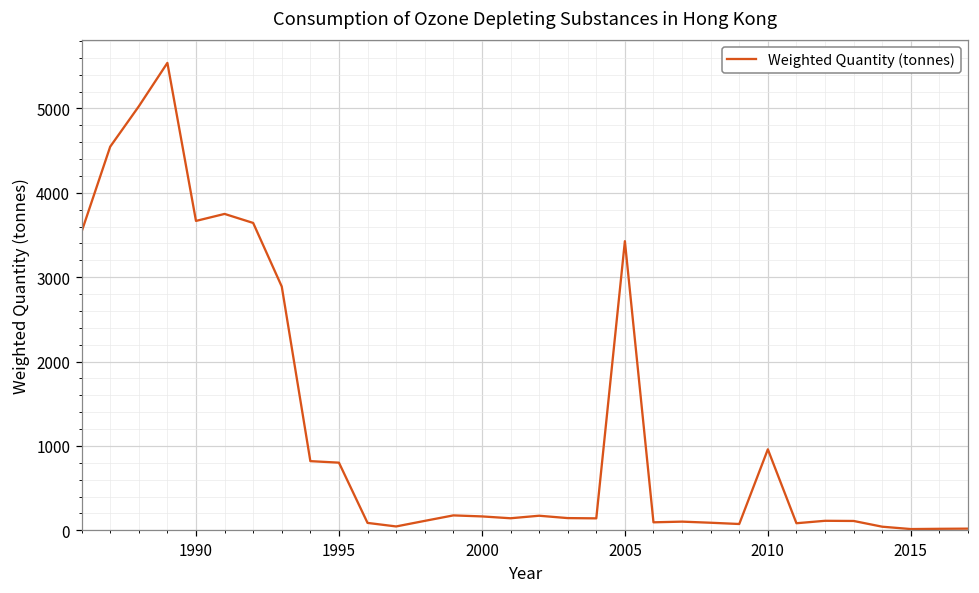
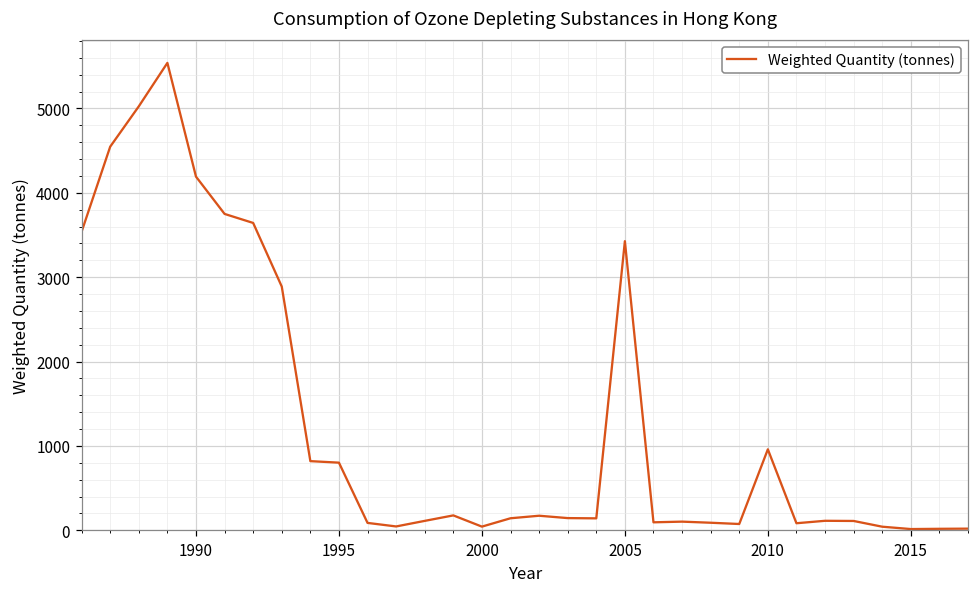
1990: 3700 -> 4200
2000: 200 -> 0
